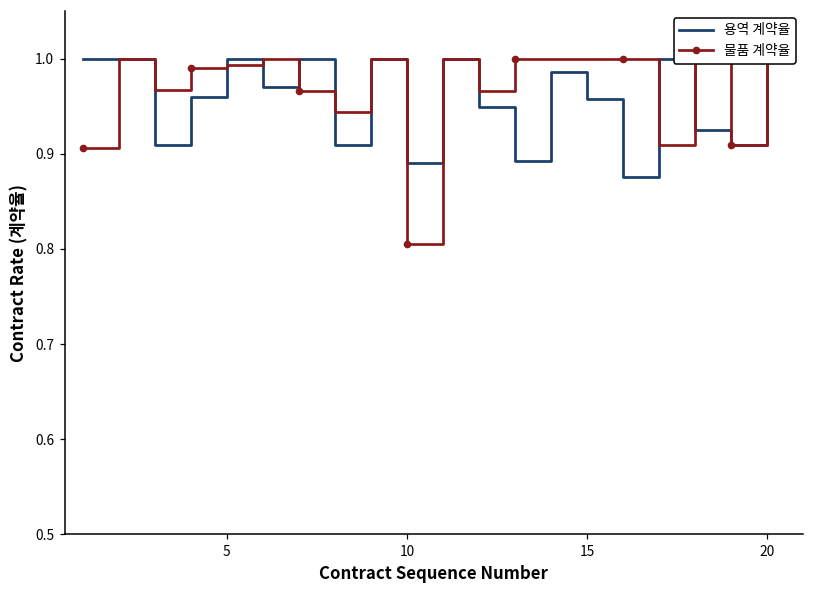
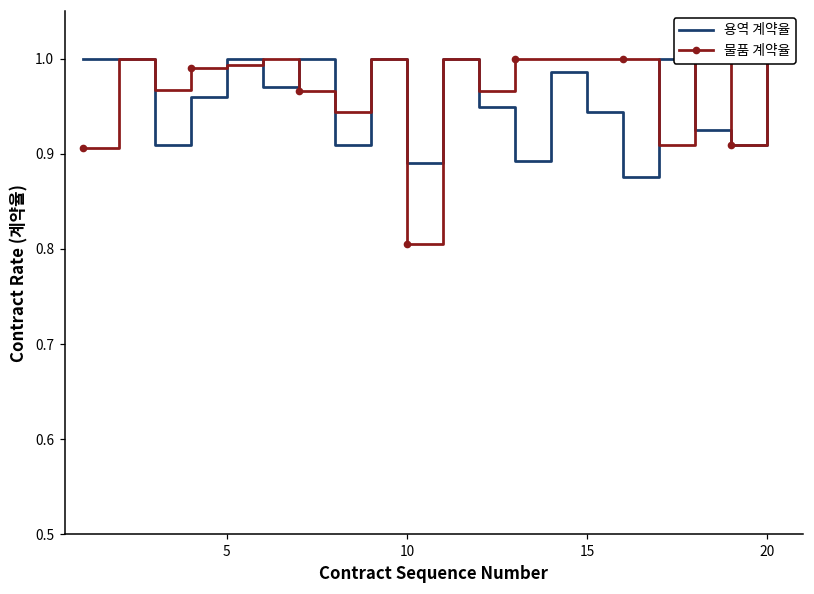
용역 계약율, 15: 0.96 -> 0.94
